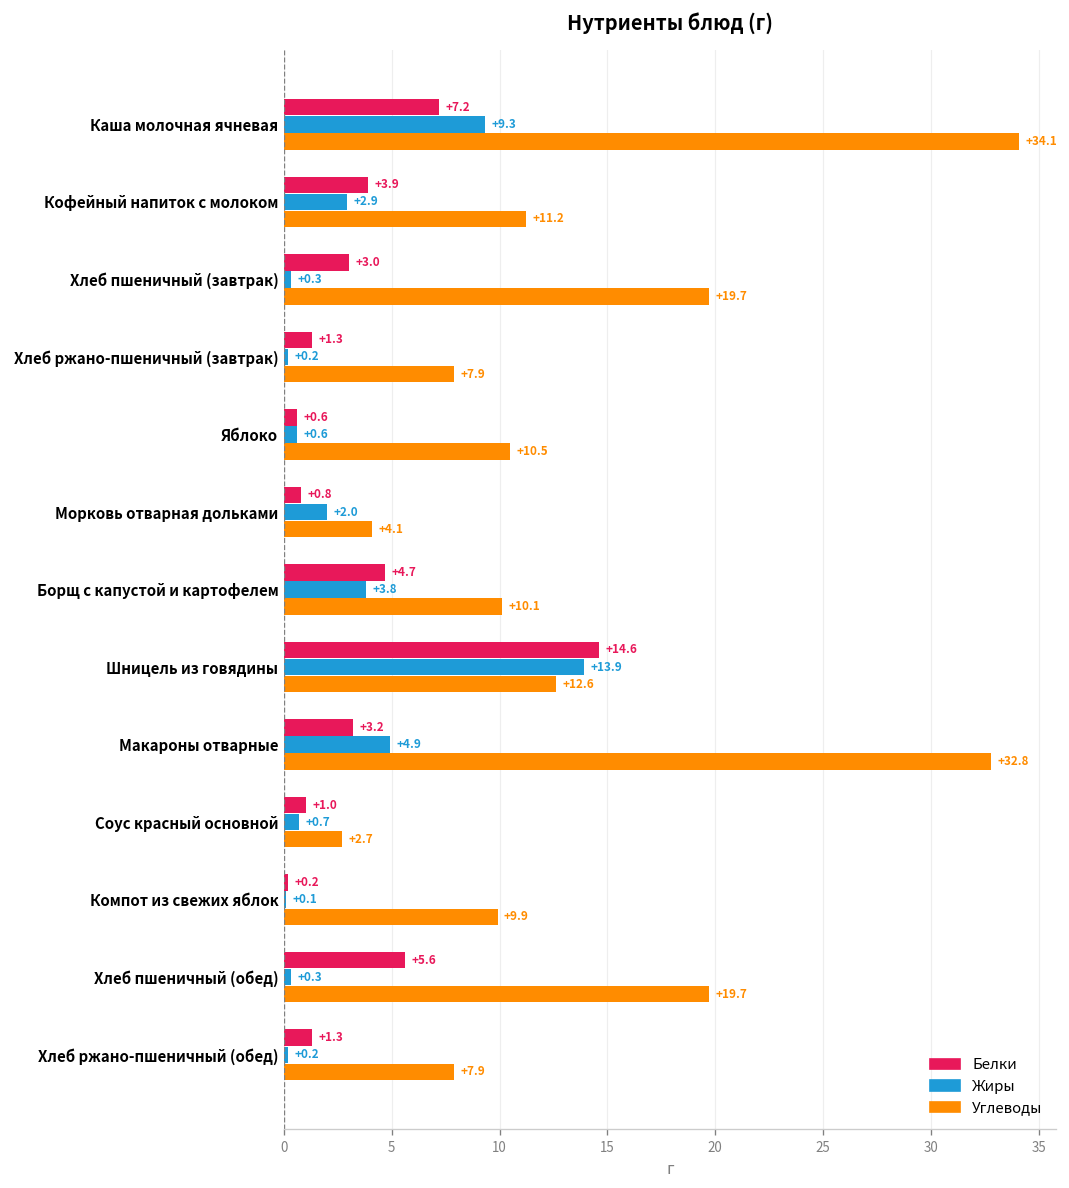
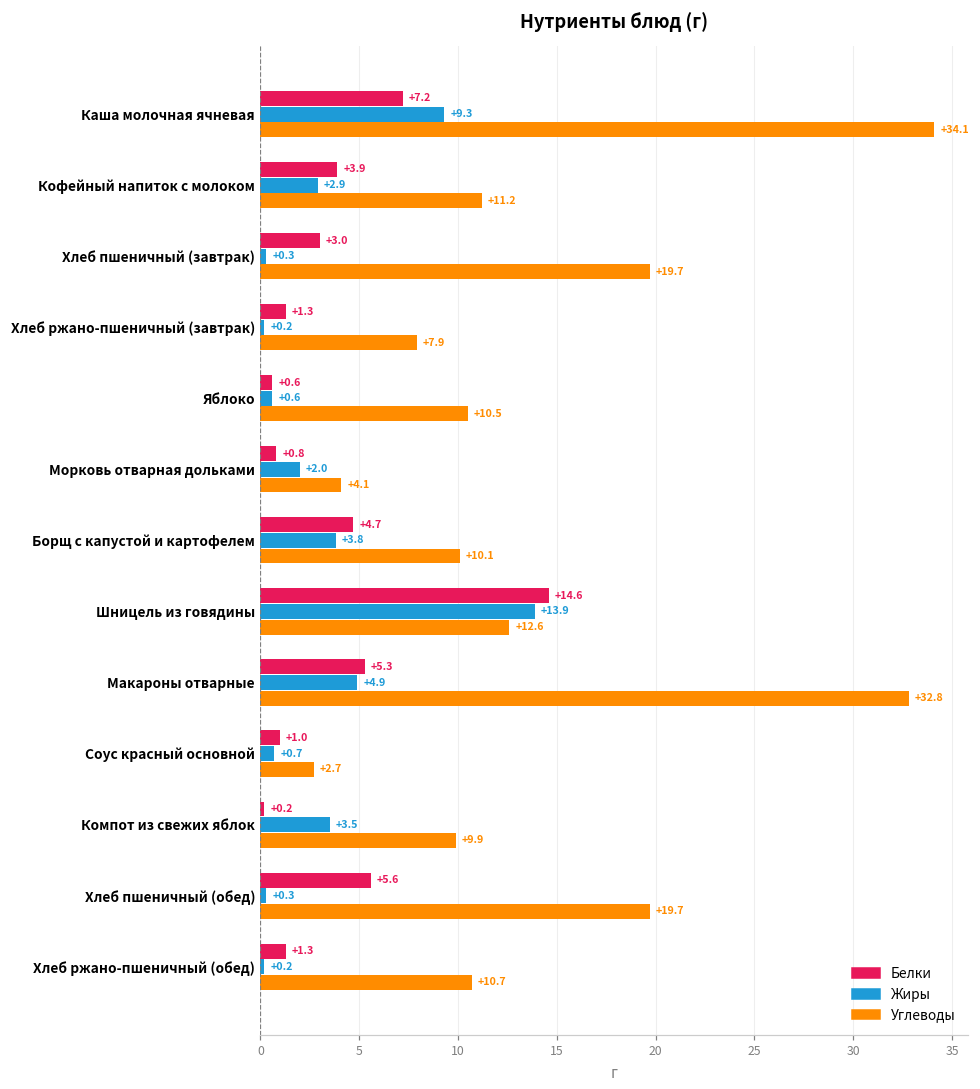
Белки, Макароны отварные: +3.2 -> +5.3
Жиры, Компот из свежих яблок: +0.1 -> +3.5
Углеводы, Хлеб ржано-пшеничный (обед): +7.9 -> +10.7
